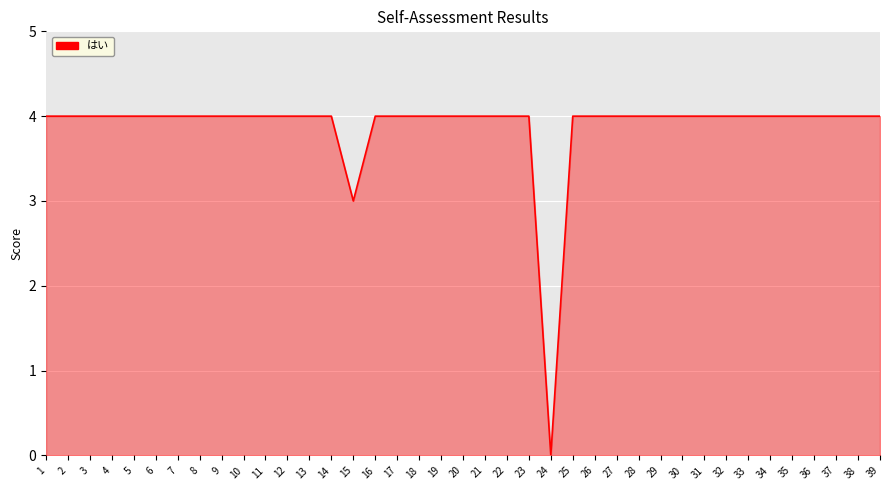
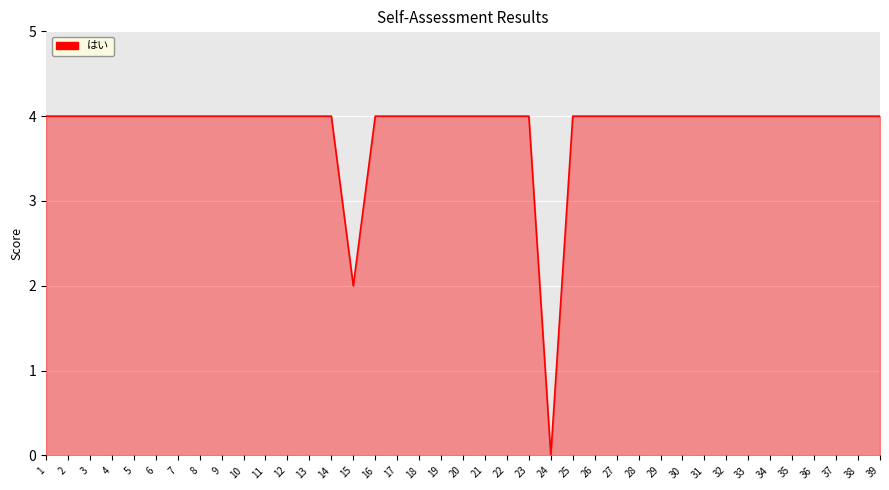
15: 3 -> 2
